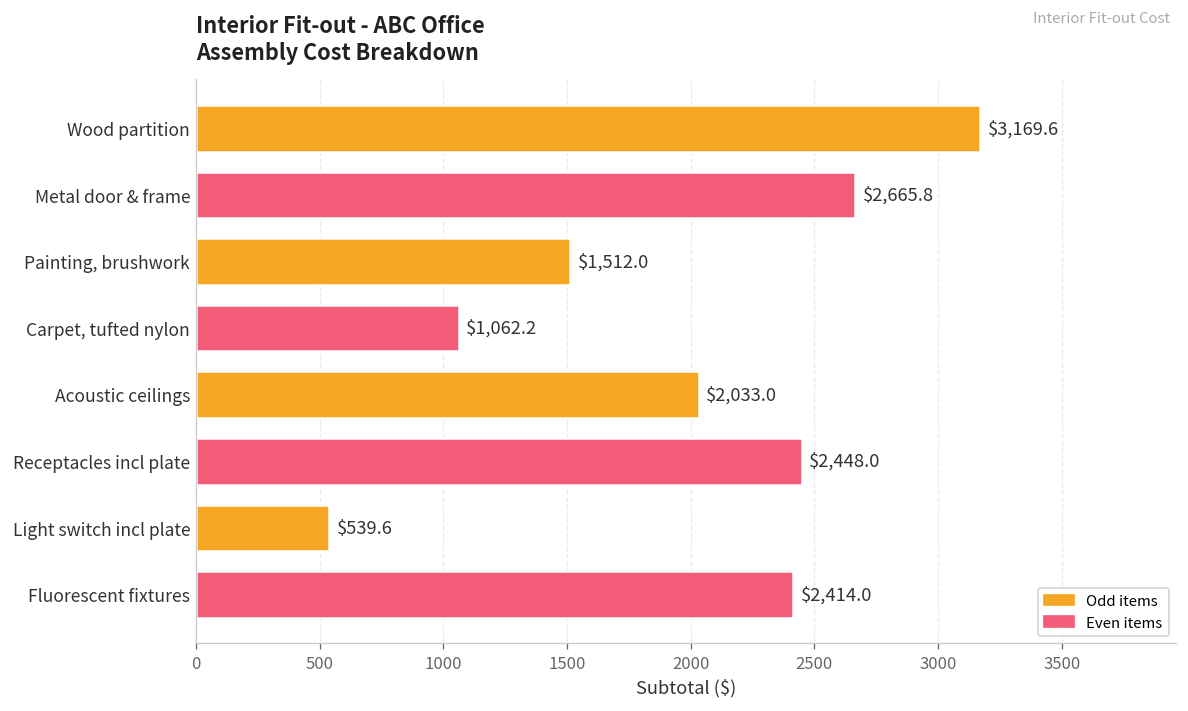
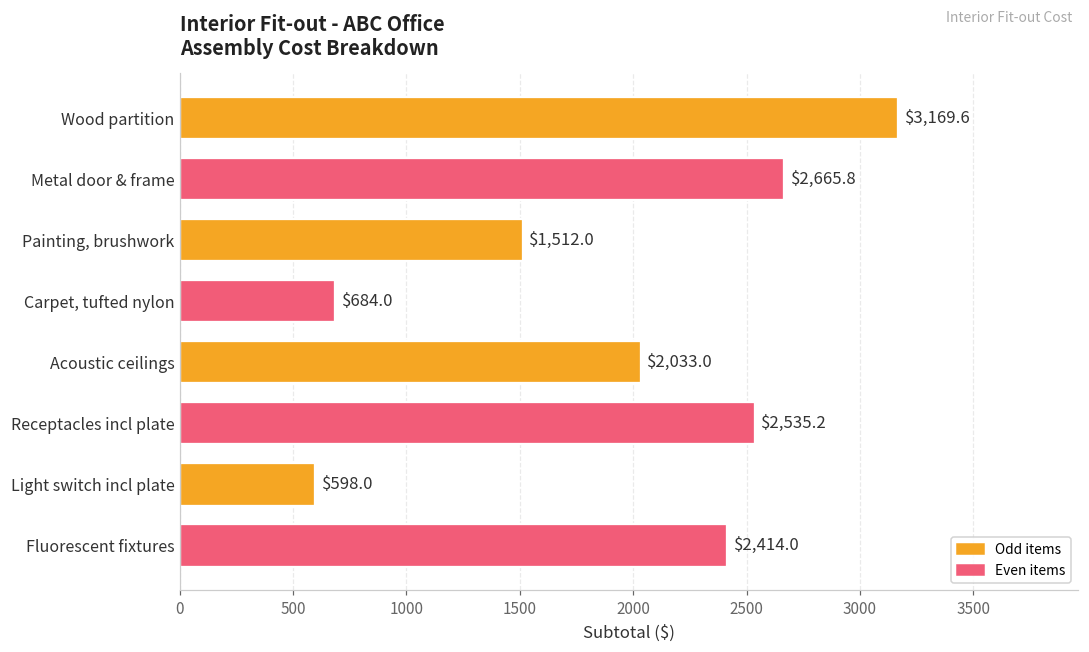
Carpet, tufted nylon: $1,062.2 -> $684.0
Receptacles incl plate: $2,448.0 -> $2,535.2
Light switch incl plate: $539.6 -> $598.0
